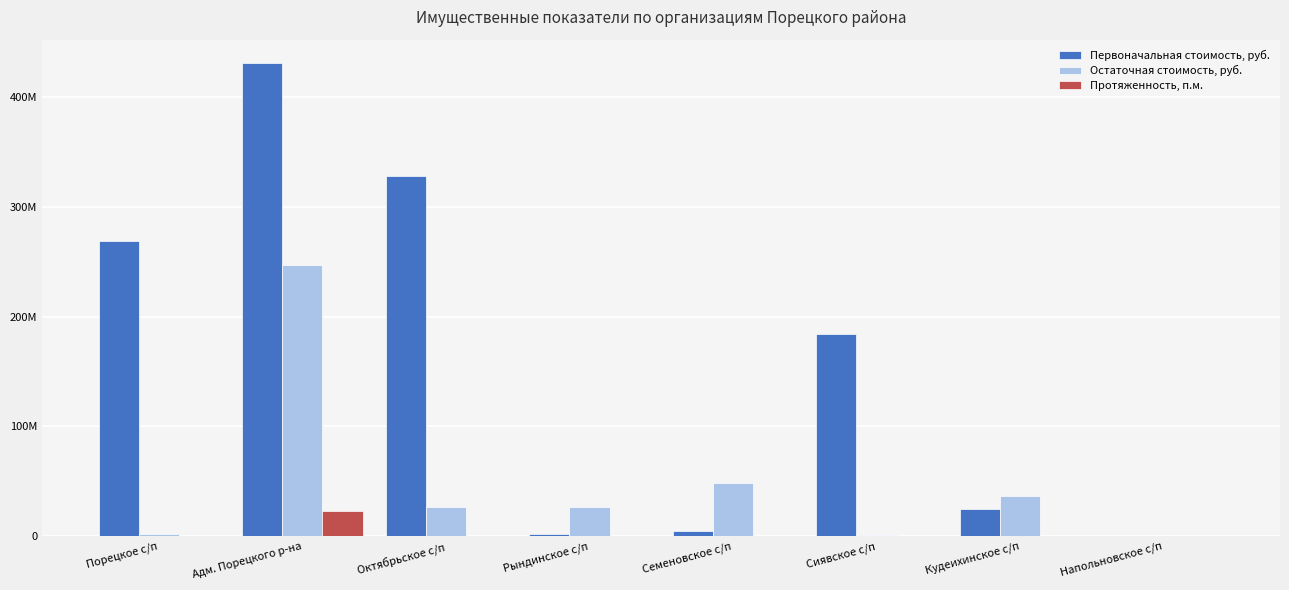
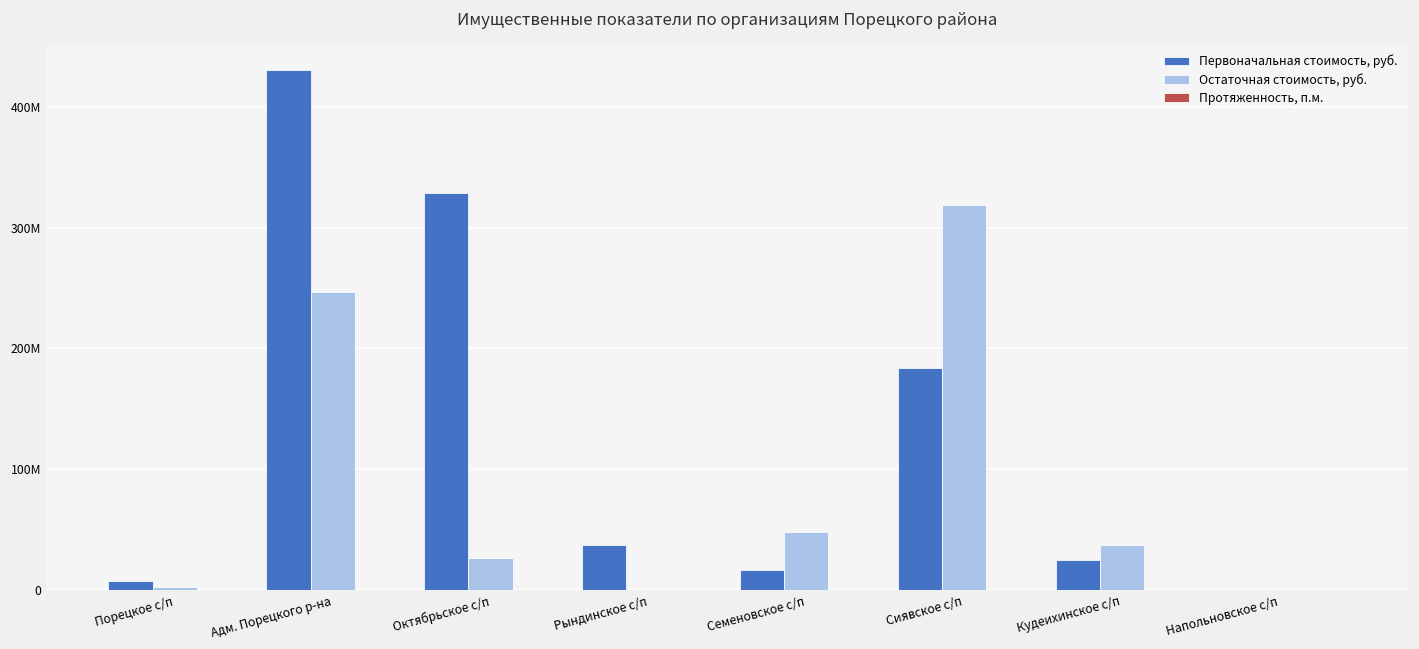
Первоначальная стоимость, руб., Порецкое с/п: 269М -> 7М
Протяженность, п.м., Адм. Порецкого р-на: 23М -> 0М
Первоначальная стоимость, руб., Рындинское с/п: 2М -> 37М
Остаточная стоимость, руб., Рындинское с/п: 27М -> 0М
Первоначальная стоимость, руб., Семеновское с/п: 5М -> 17М
Остаточная стоимость, руб., Сиявское с/п: 2М -> 318М
